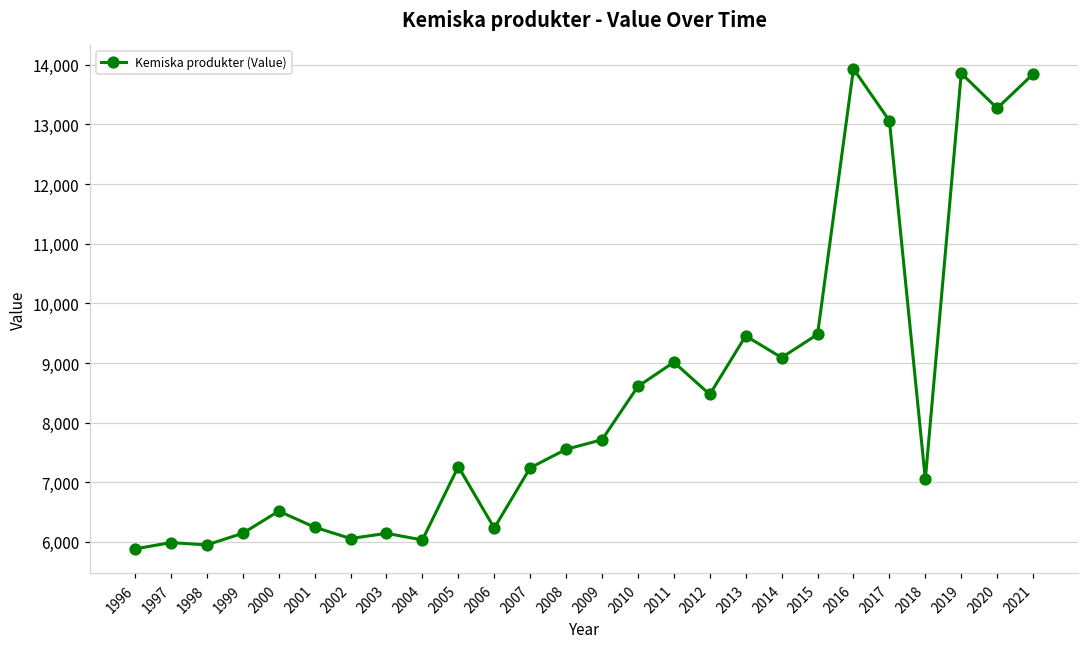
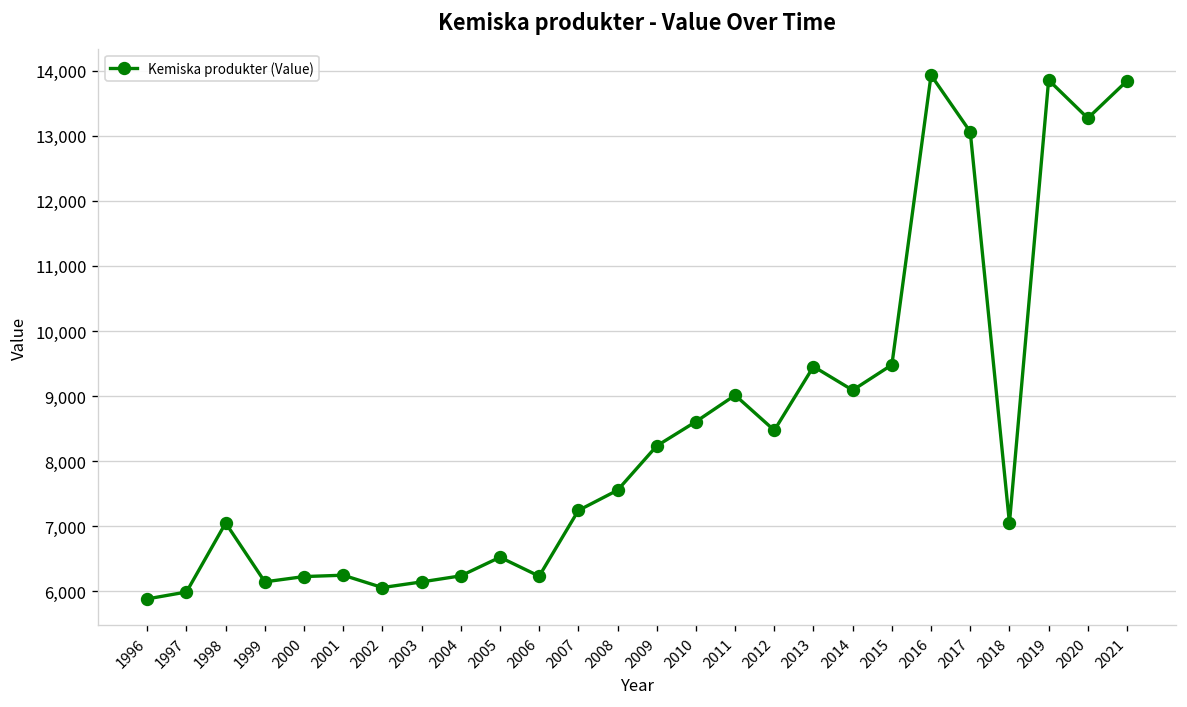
1998: 6,000 -> 7,000
2000: 6,500 -> 6,200
2004: 6,000 -> 6,200
2005: 7,300 -> 6,500
2009: 7,700 -> 8,200
